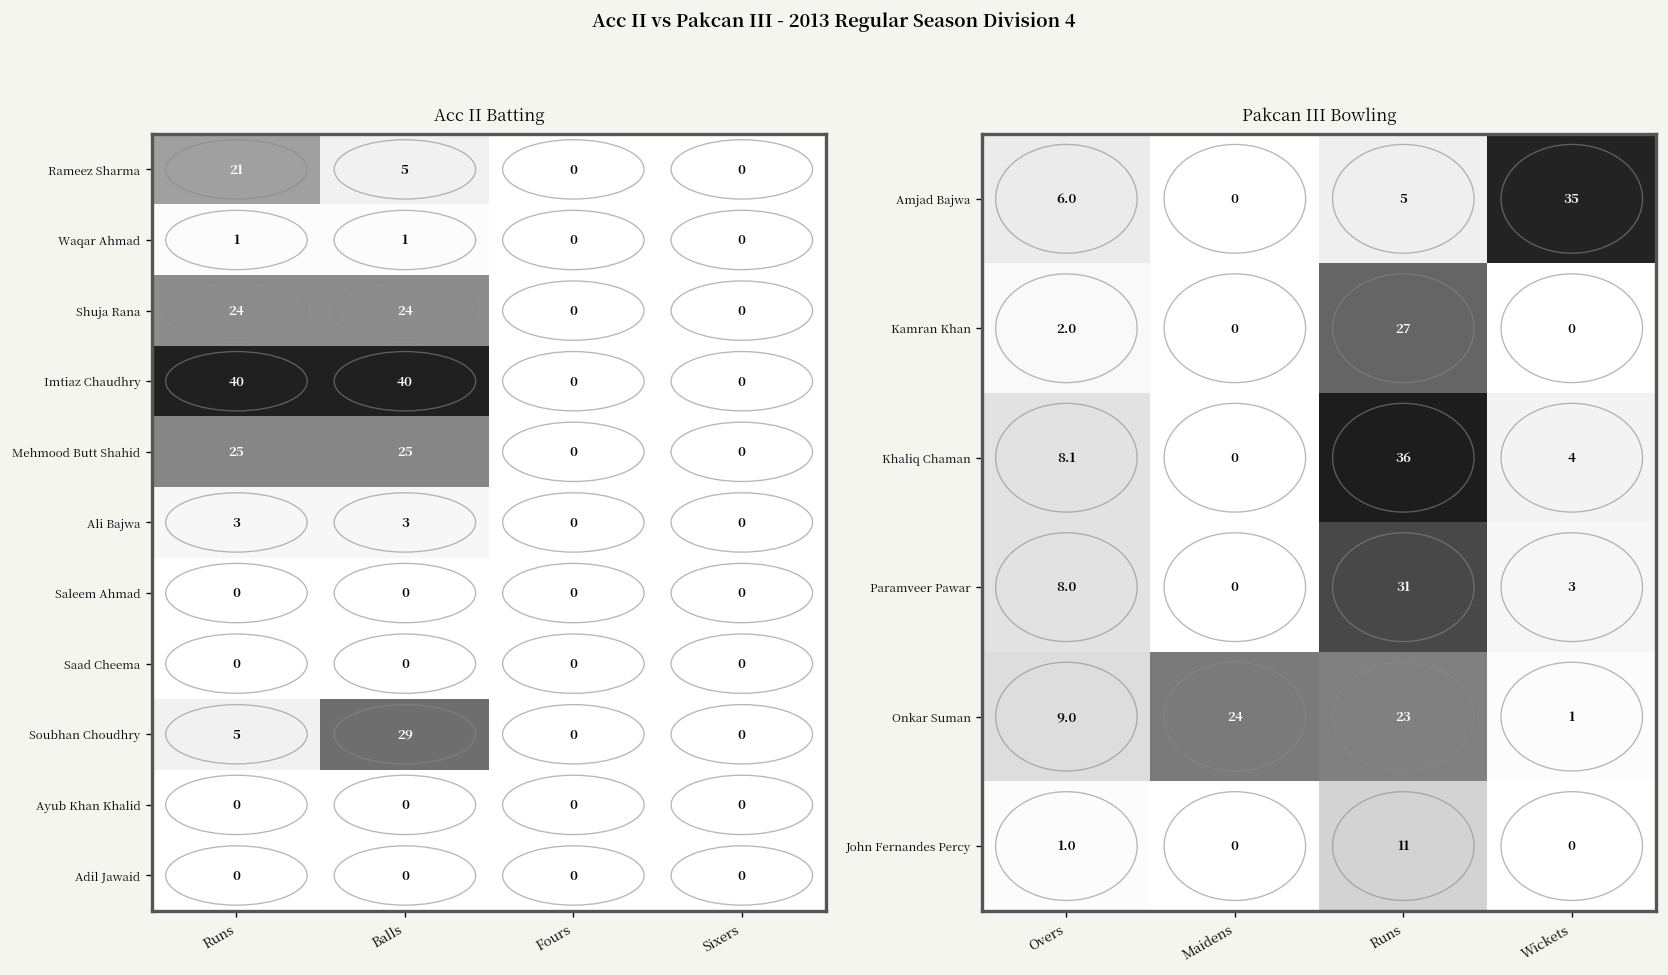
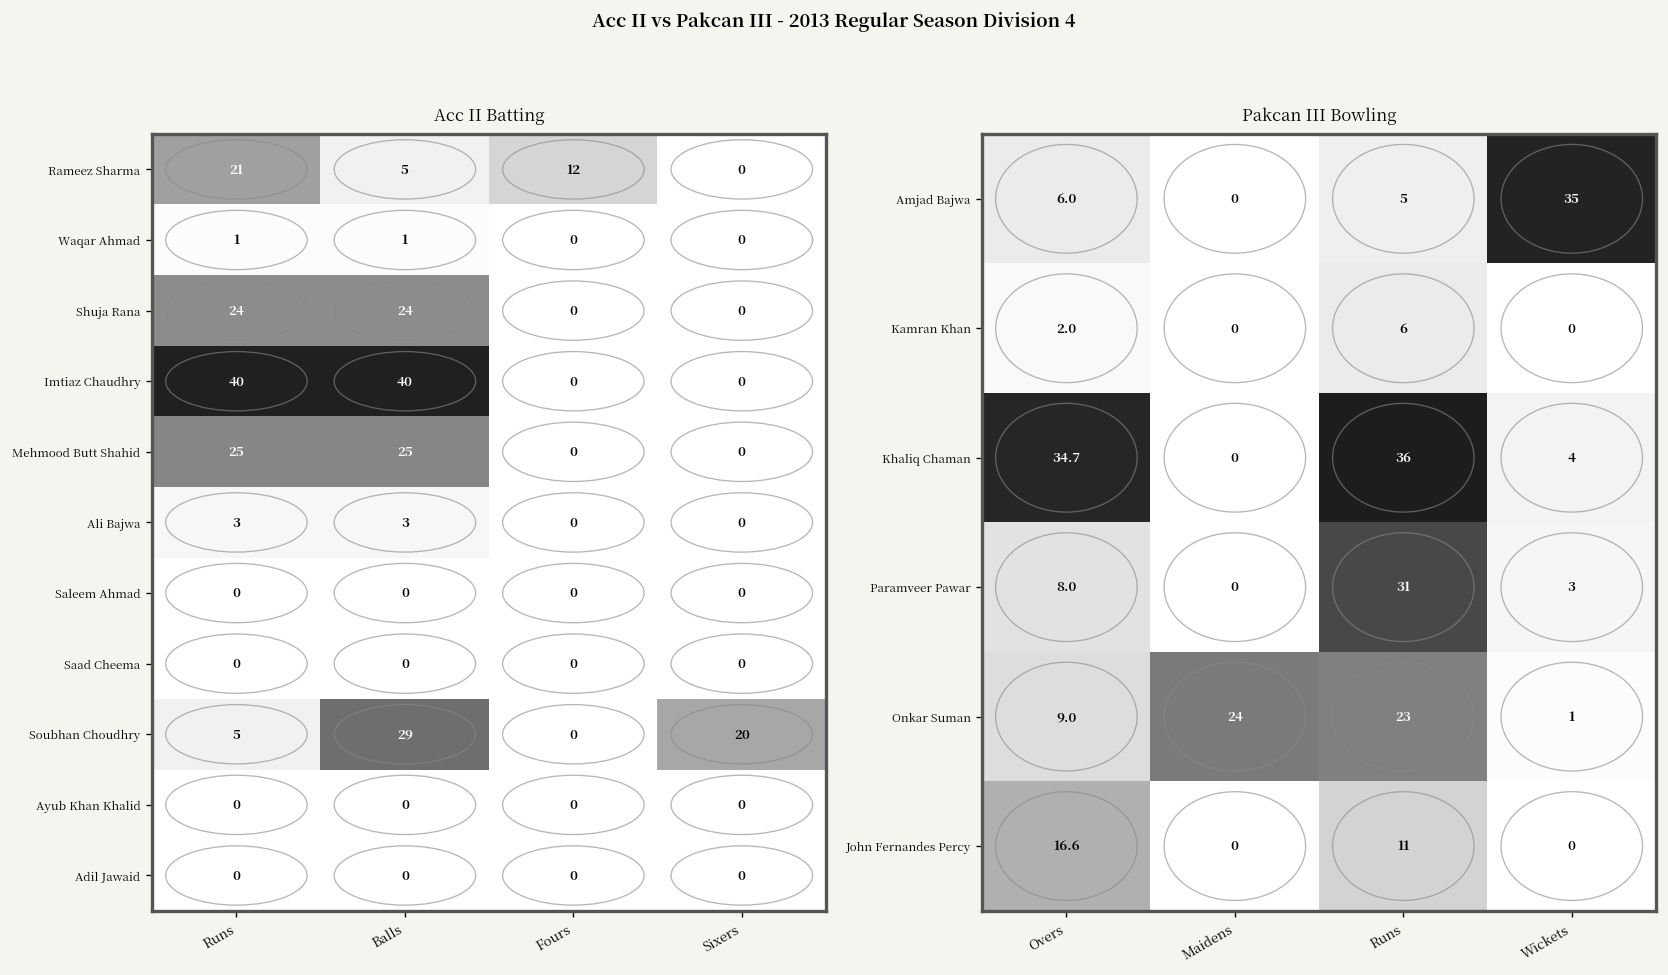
Acc II Batting, Rameez Sharma, Fours: 0 -> 12
Acc II Batting, Soubhan Choudhry, Sixers: 0 -> 20
Pakcan III Bowling, Kamran Khan, Runs: 27 -> 6
Pakcan III Bowling, Khaliq Chaman, Overs: 8.1 -> 34.7
Pakcan III Bowling, John Fernandes Percy, Overs: 1.0 -> 16.6
